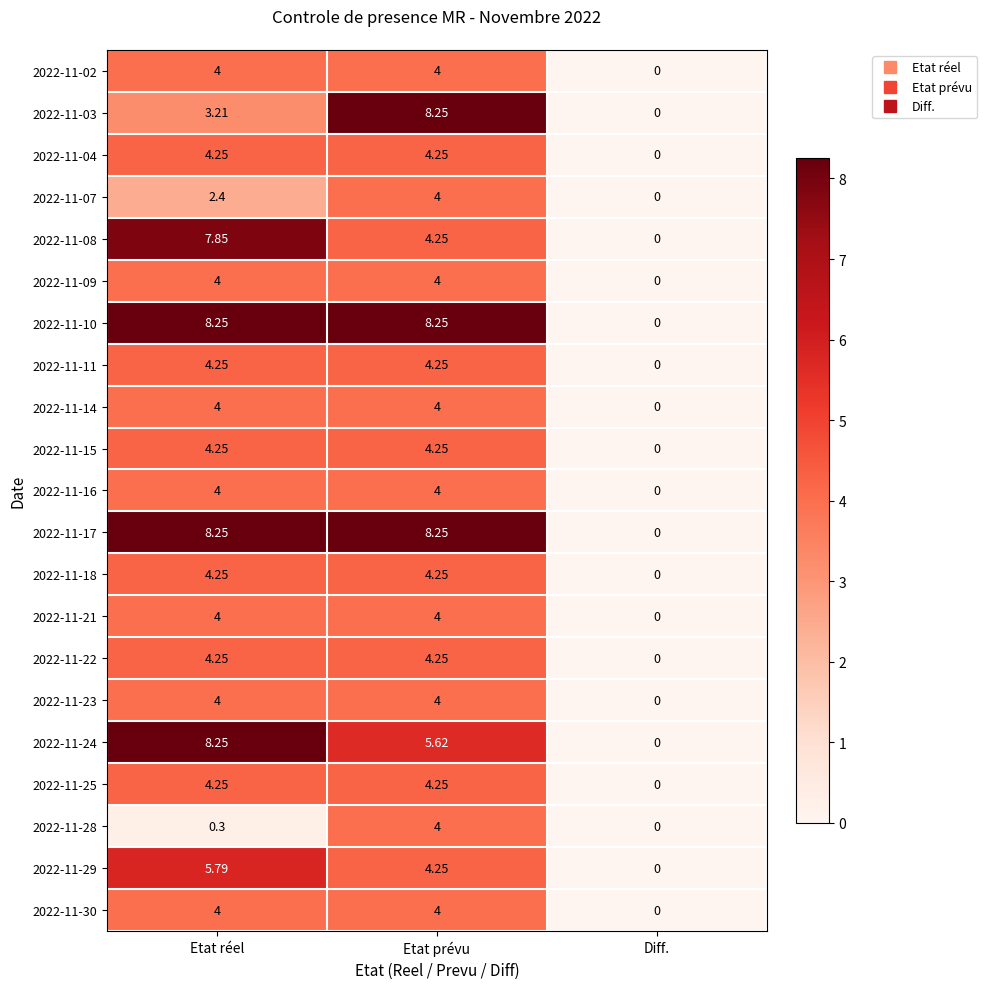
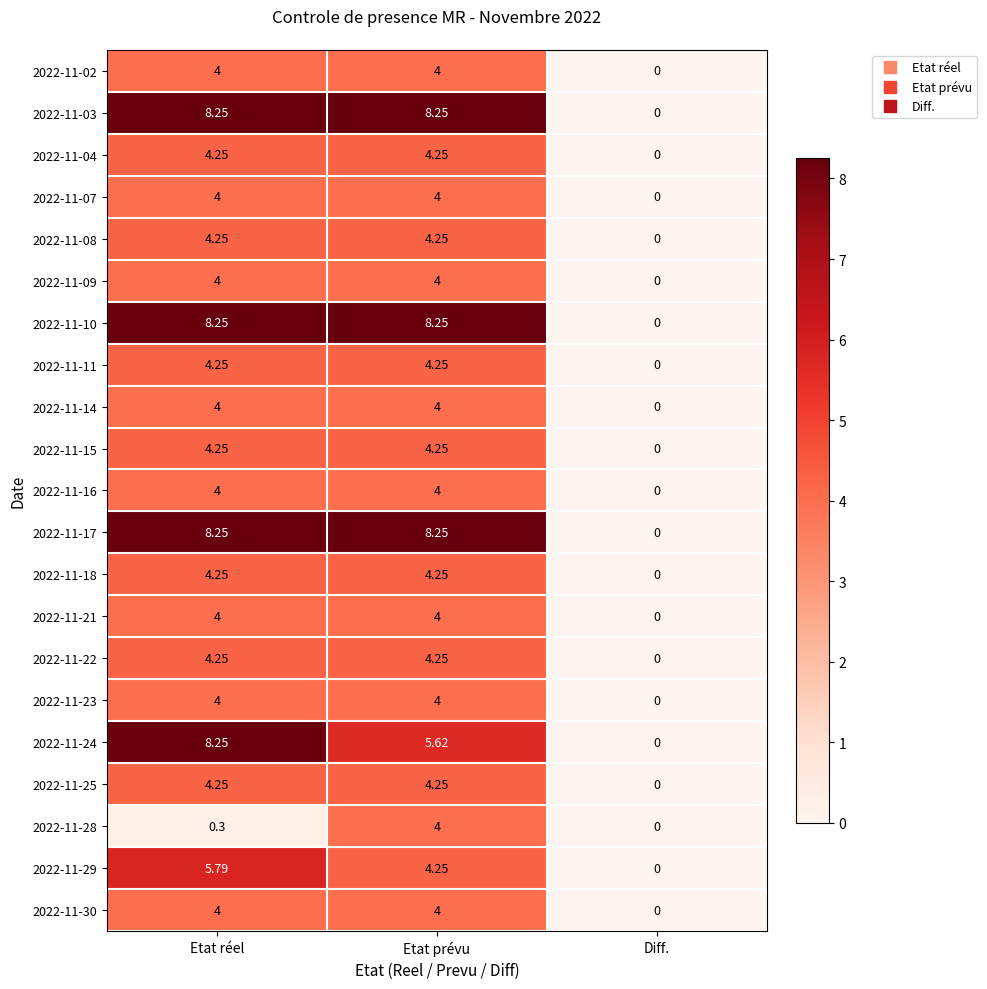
2022-11-03, Etat réel: 3.21 -> 8.25
2022-11-07, Etat réel: 2.4 -> 4
2022-11-08, Etat réel: 7.85 -> 4.25
